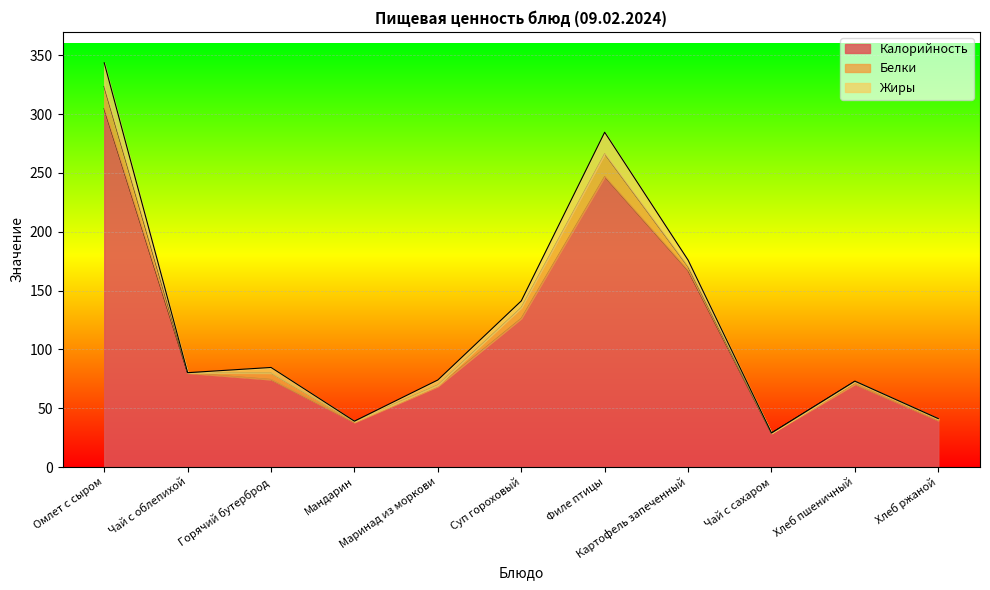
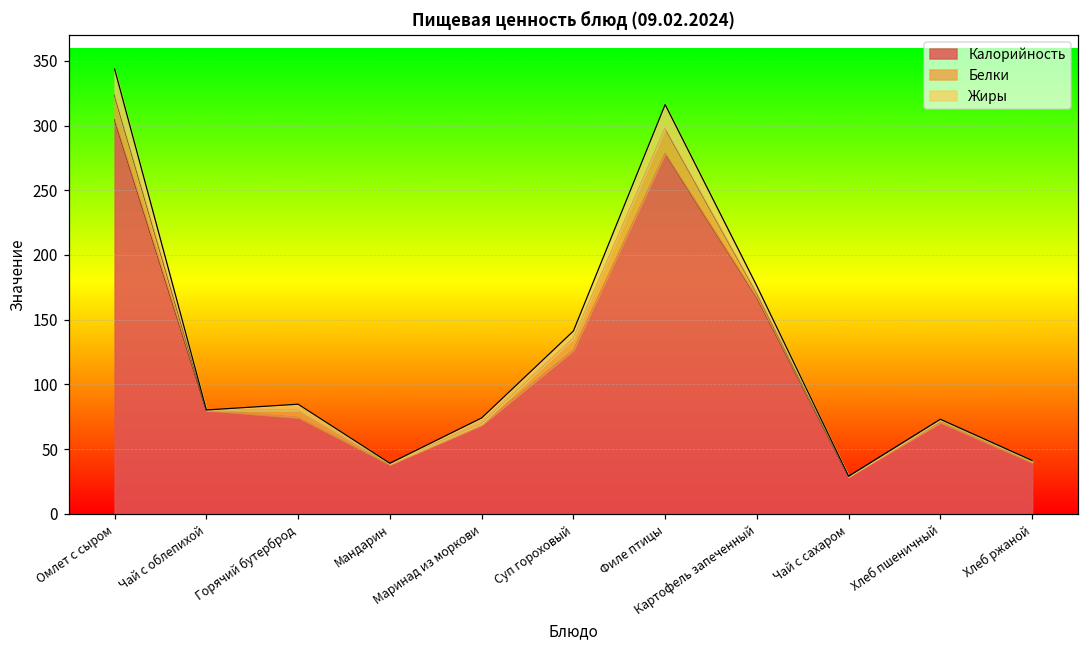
Калорийность, Филе птицы: 247 -> 279
